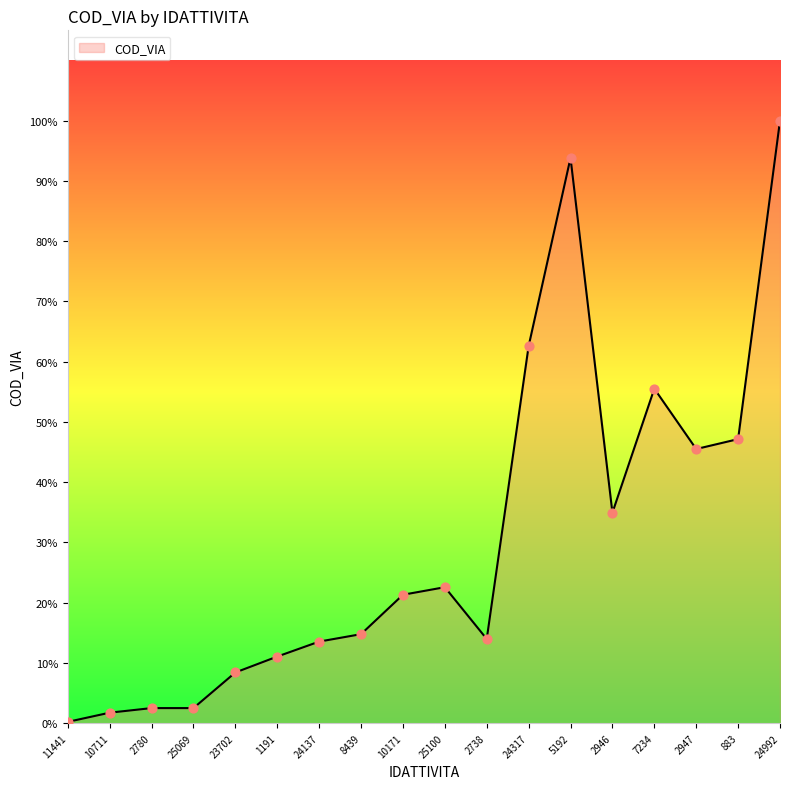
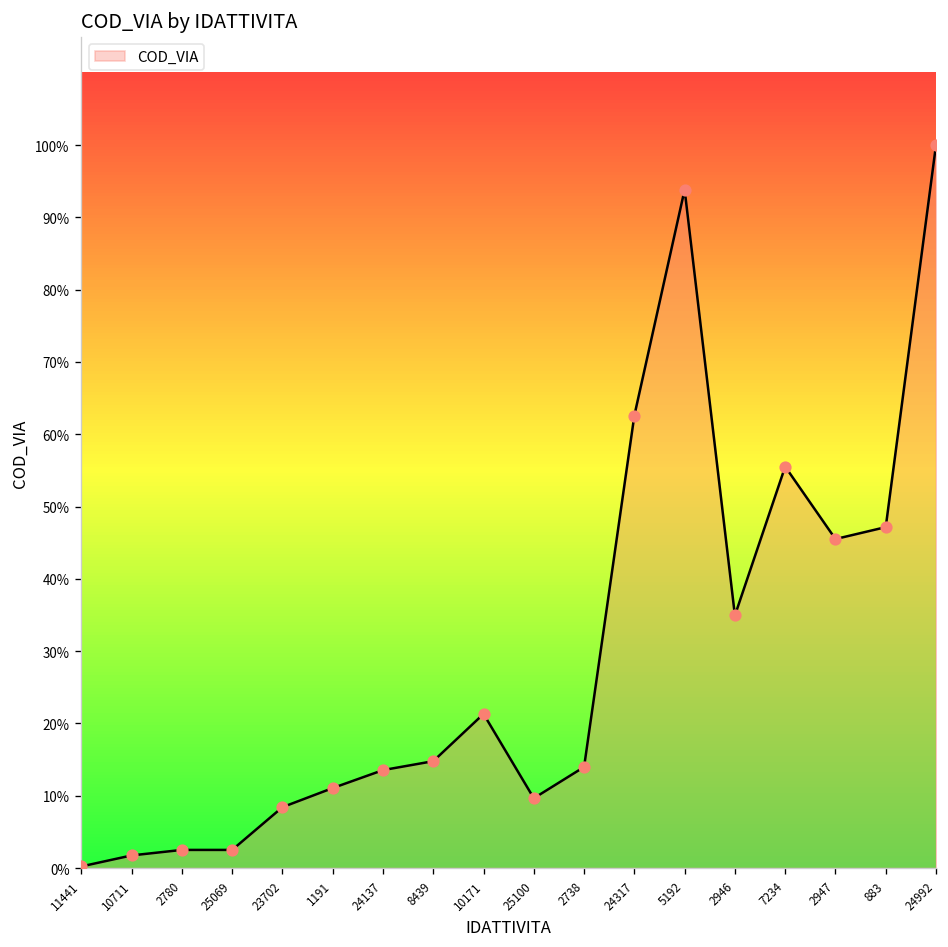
25100: 23% -> 10%
